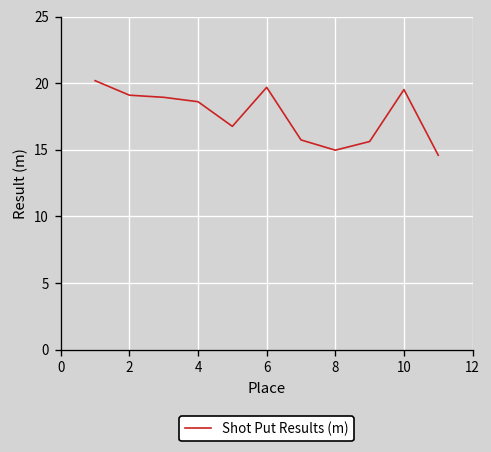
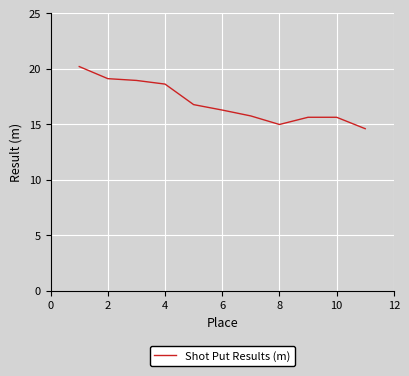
6: 19.7 -> 16.3
10: 19.5 -> 15.6
